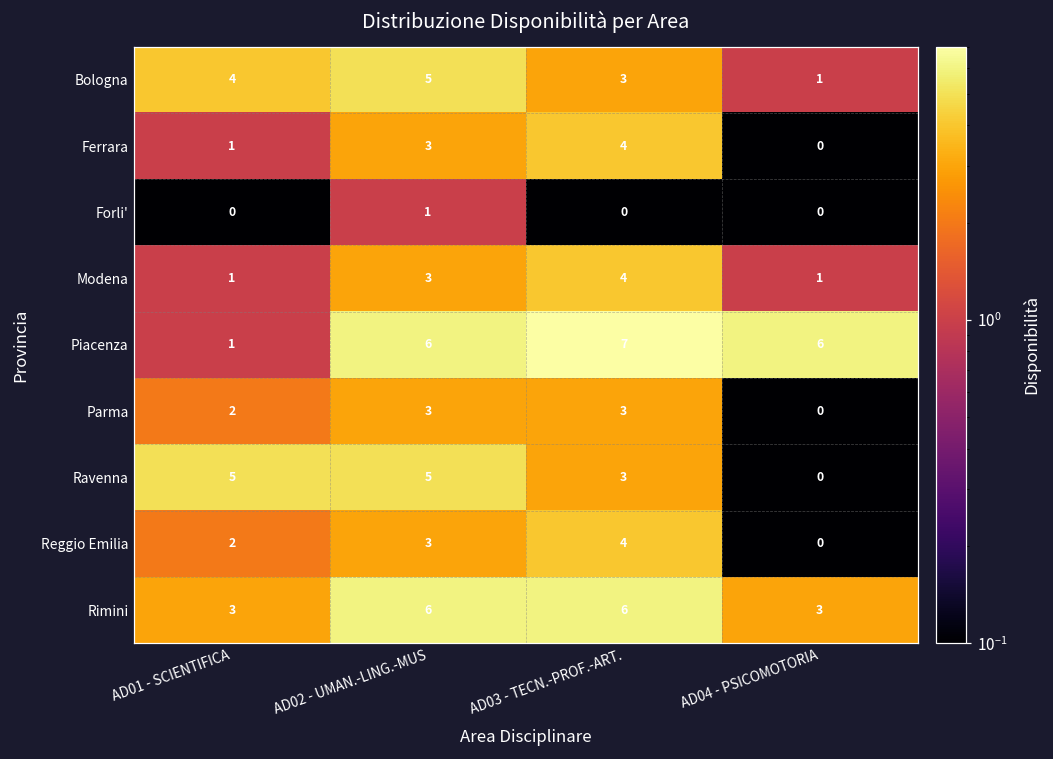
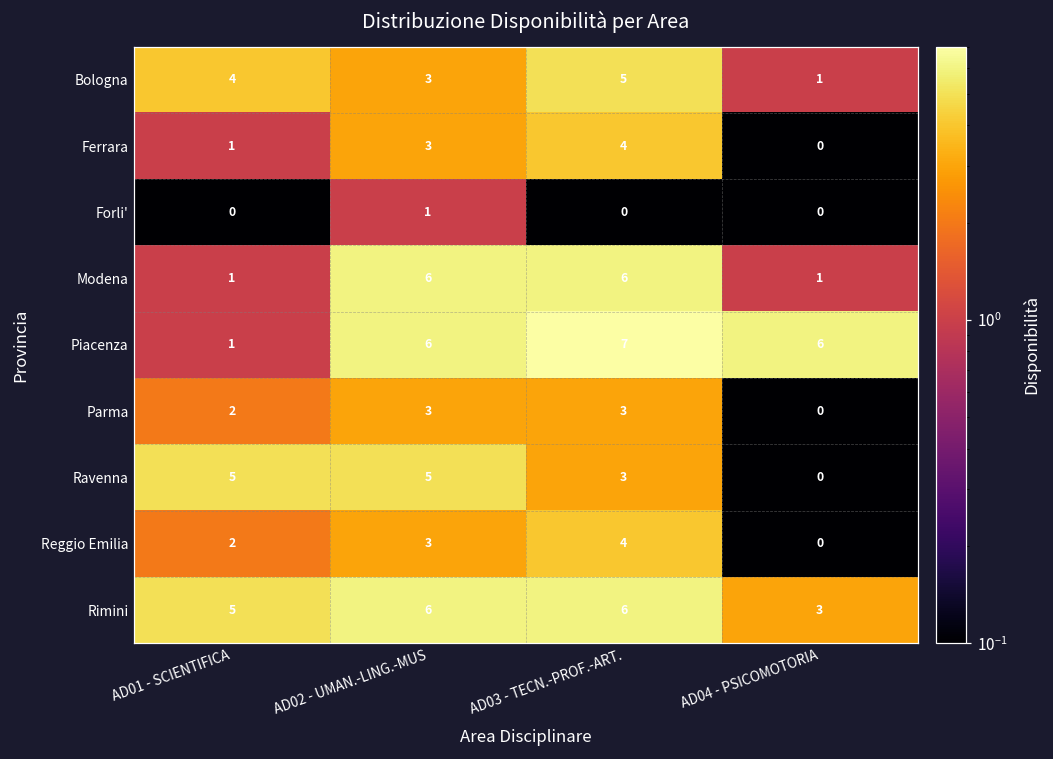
Bologna, AD02 - UMAN.-LING.-MUS: 5 -> 3
Bologna, AD03 - TECN.-PROF.-ART.: 3 -> 5
Modena, AD02 - UMAN.-LING.-MUS: 3 -> 6
Modena, AD03 - TECN.-PROF.-ART.: 4 -> 6
Rimini, AD01 - SCIENTIFICA: 3 -> 5
